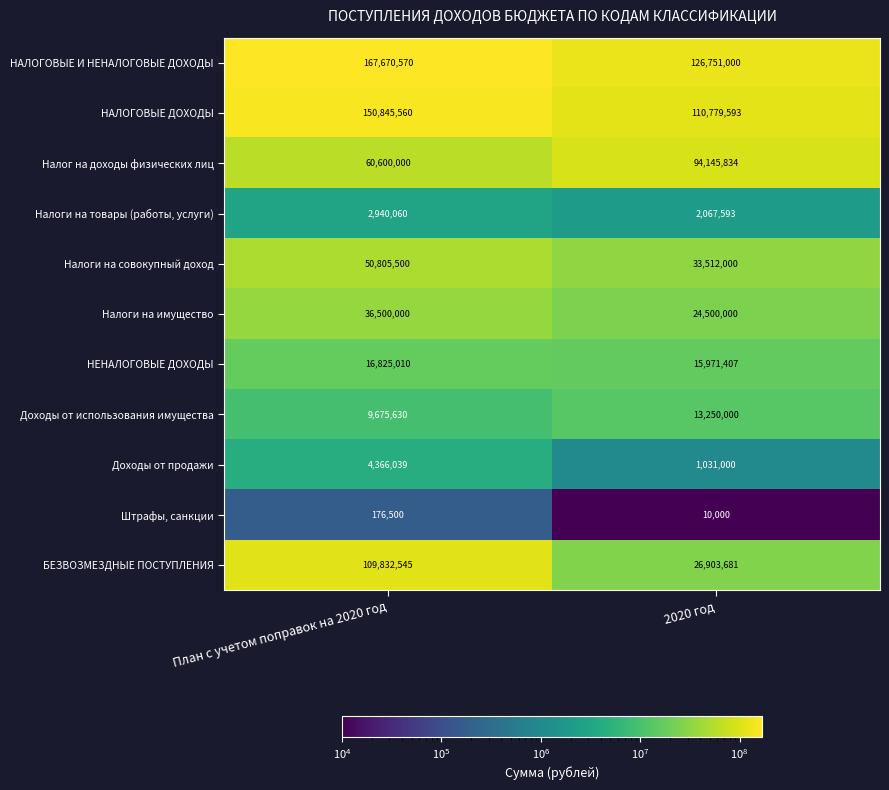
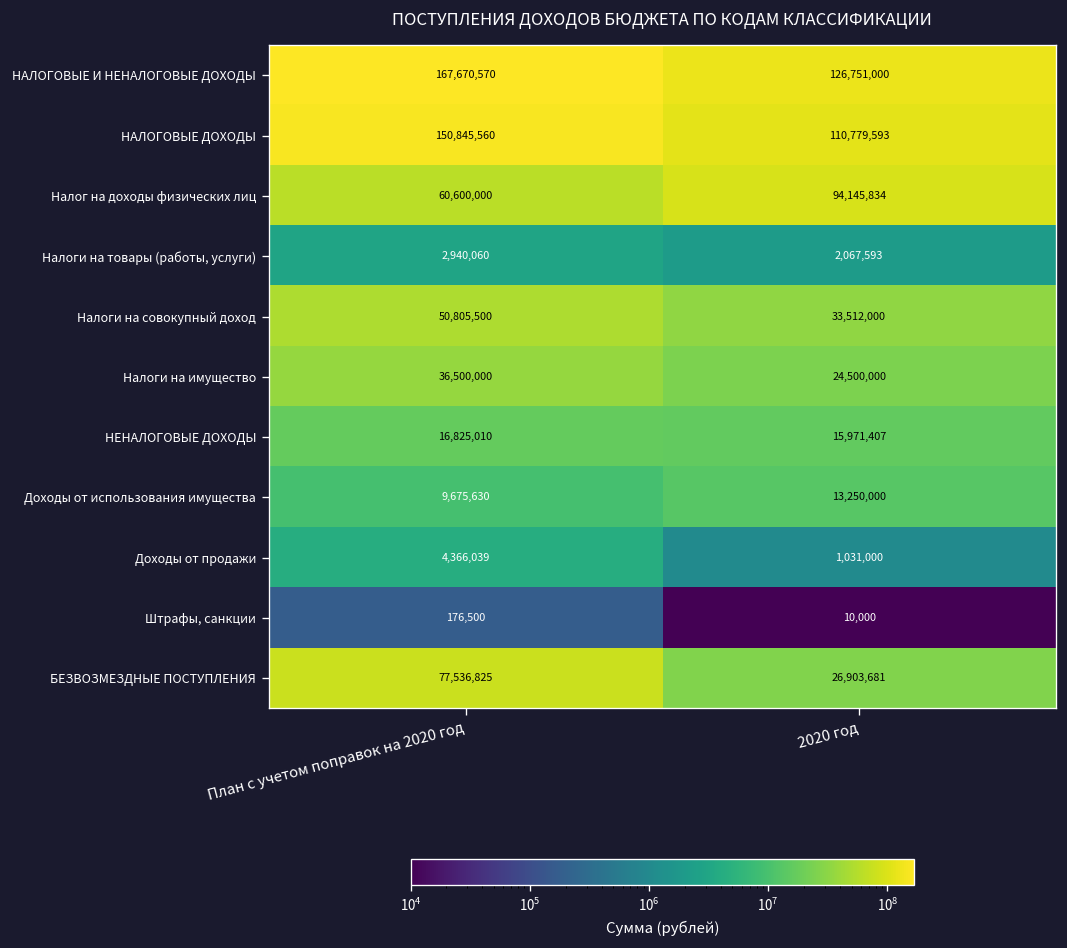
БЕЗВОЗМЕЗДНЫЕ ПОСТУПЛЕНИЯ, План с учетом поправок на 2020 год: 109,832,545 -> 77,536,825
